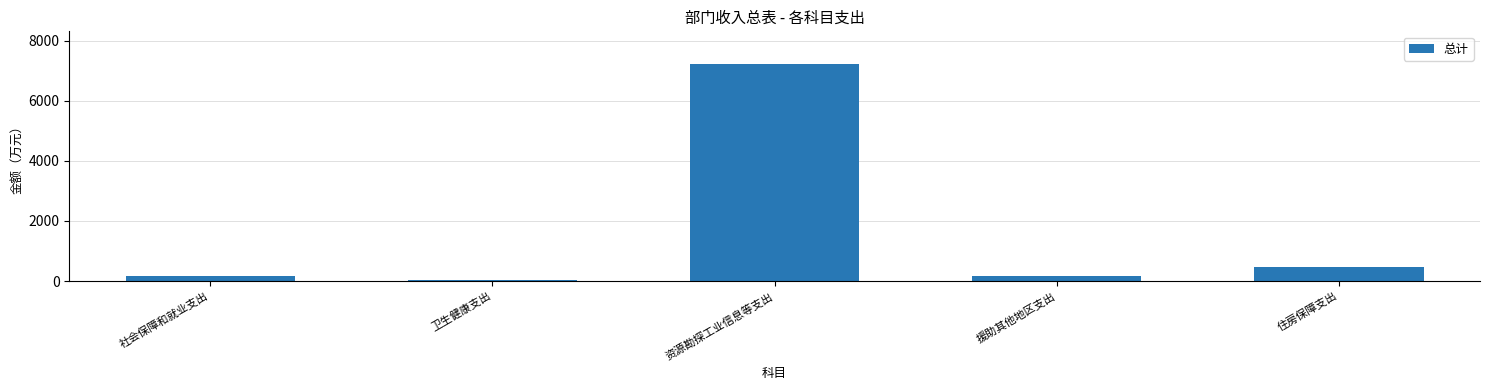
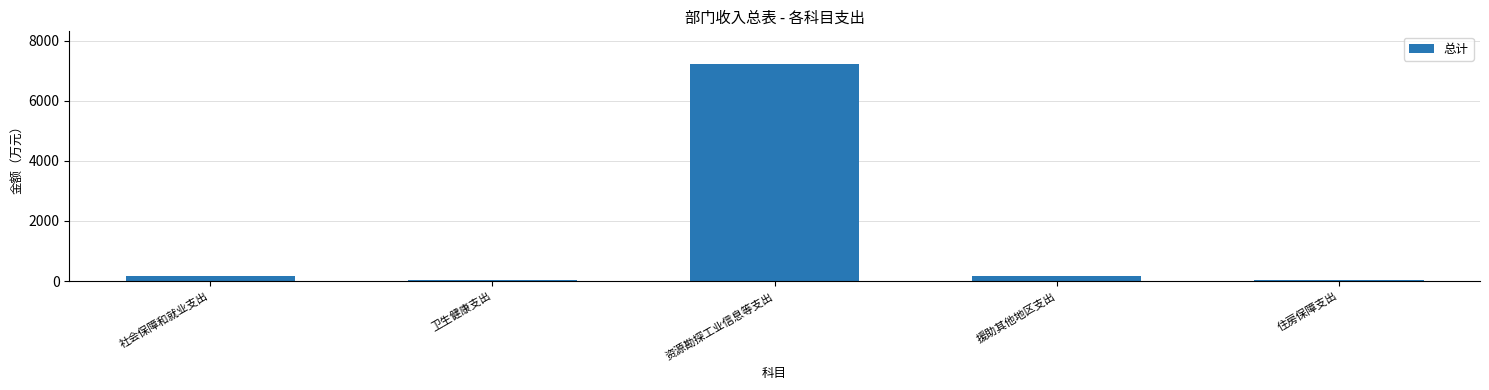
住房保障支出: 500 -> 0
